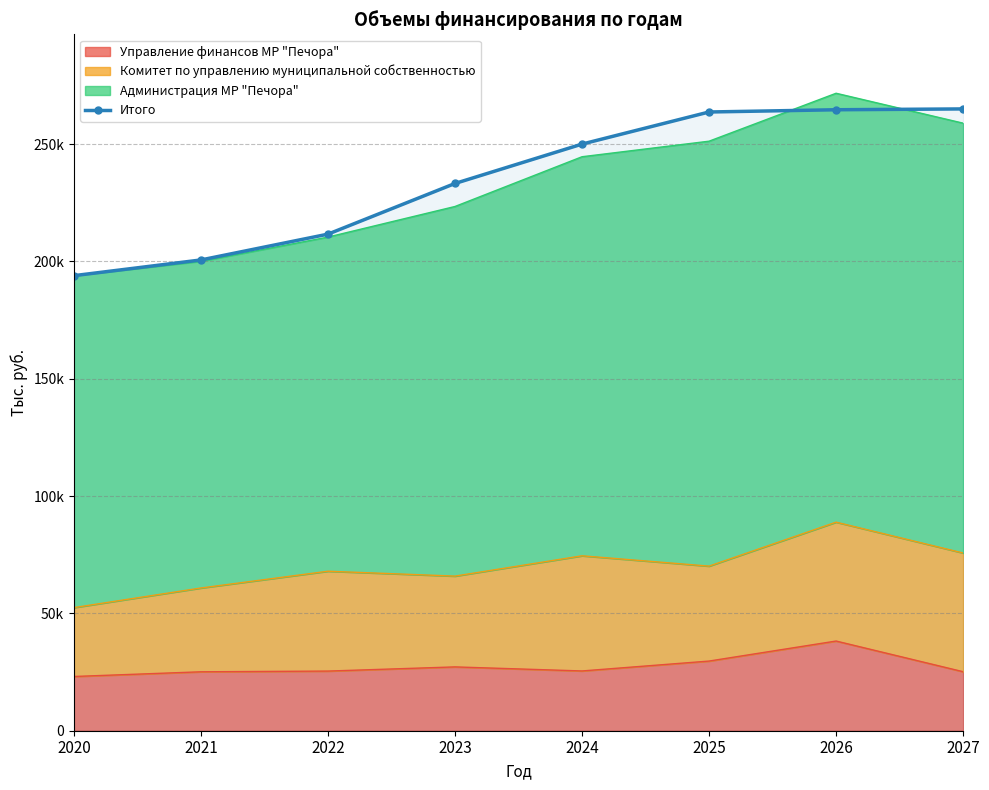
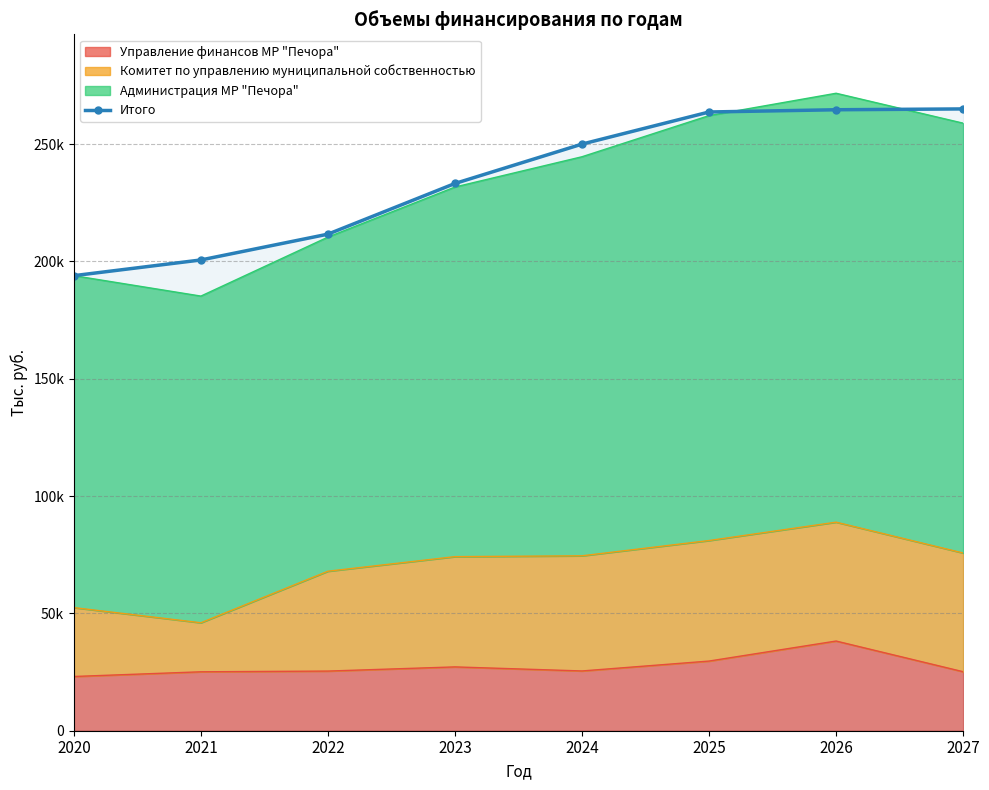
Комитет по управлению муниципальной собственностью, 2021: 36000 -> 21000
Комитет по управлению муниципальной собственностью, 2023: 39000 -> 47000
Комитет по управлению муниципальной собственностью, 2025: 40000 -> 51000
